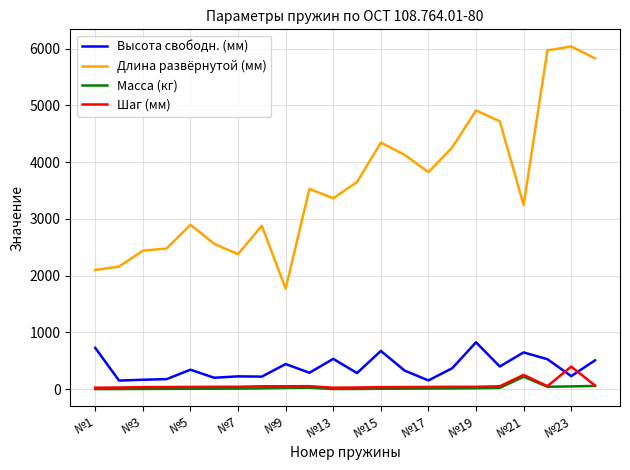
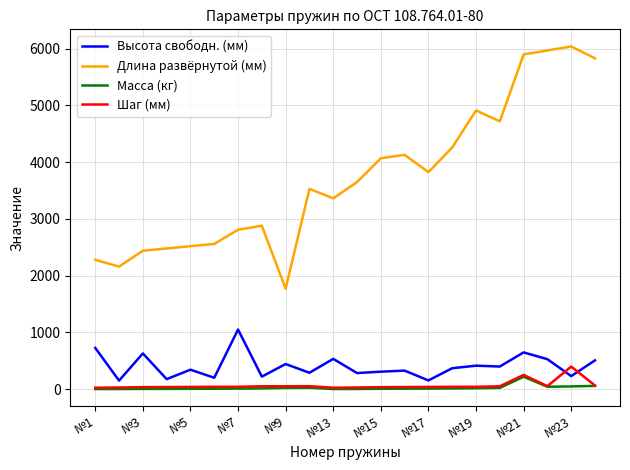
Длина развёрнутой (мм), №1: 2100 -> 2300
Высота свободн. (мм), №3: 200 -> 600
Длина развёрнутой (мм), №5: 2900 -> 2500
Высота свободн. (мм), №7: 200 -> 1100
Длина развёрнутой (мм), №7: 2400 -> 2800
Высота свободн. (мм), №15: 700 -> 300
Длина развёрнутой (мм), №15: 4300 -> 4100
Высота свободн. (мм), №19: 800 -> 400
Длина развёрнутой (мм), №21: 3200 -> 5900
